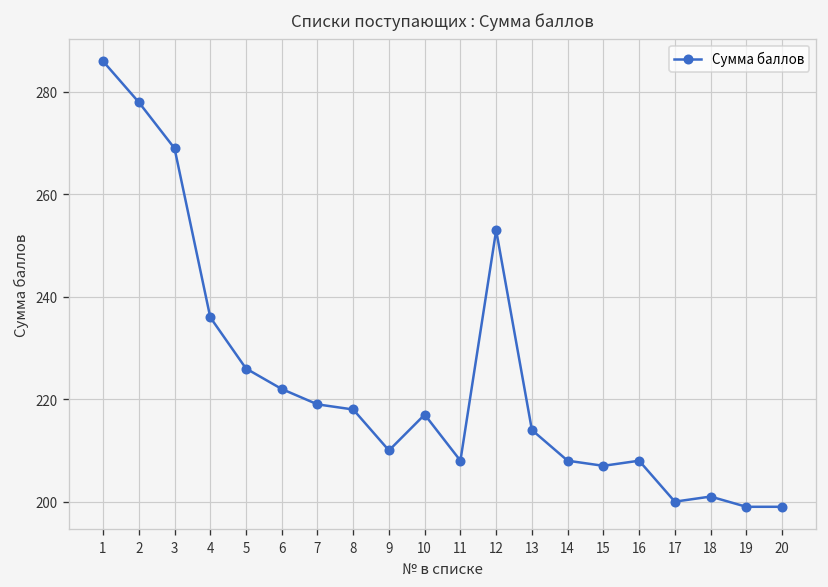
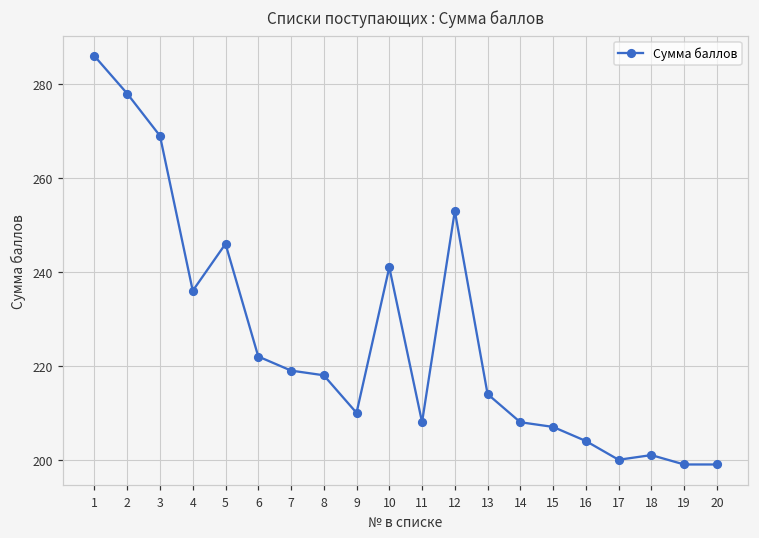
5: 226 -> 246
10: 217 -> 241
16: 208 -> 204
